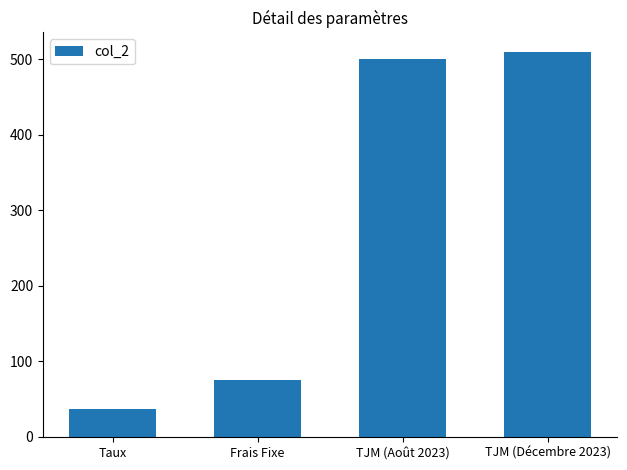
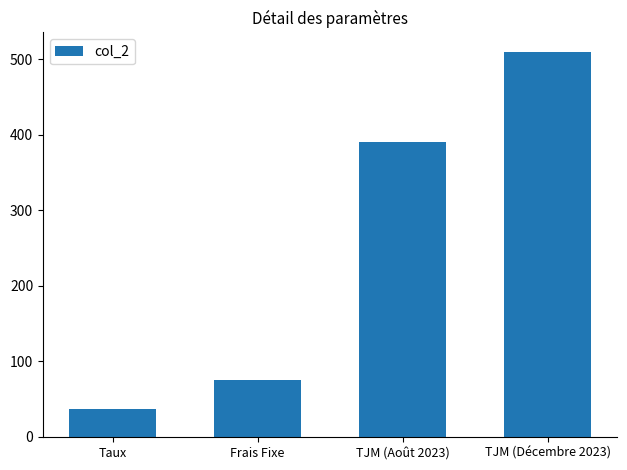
TJM (Août 2023): 500 -> 390
